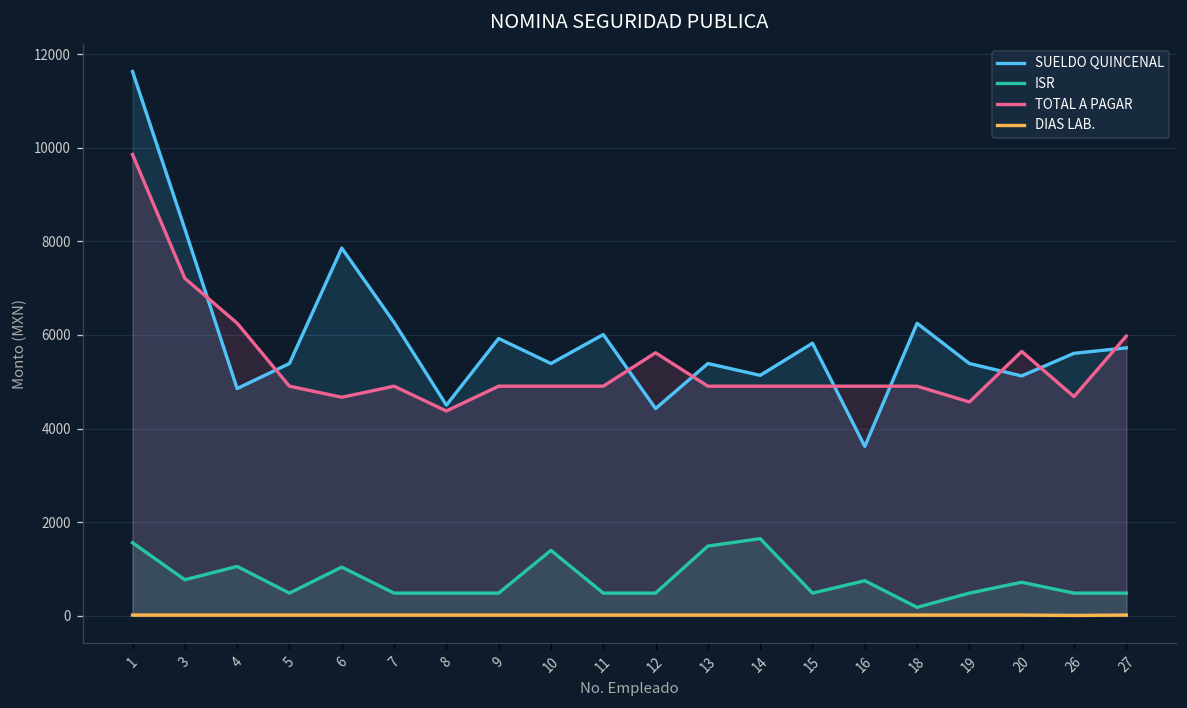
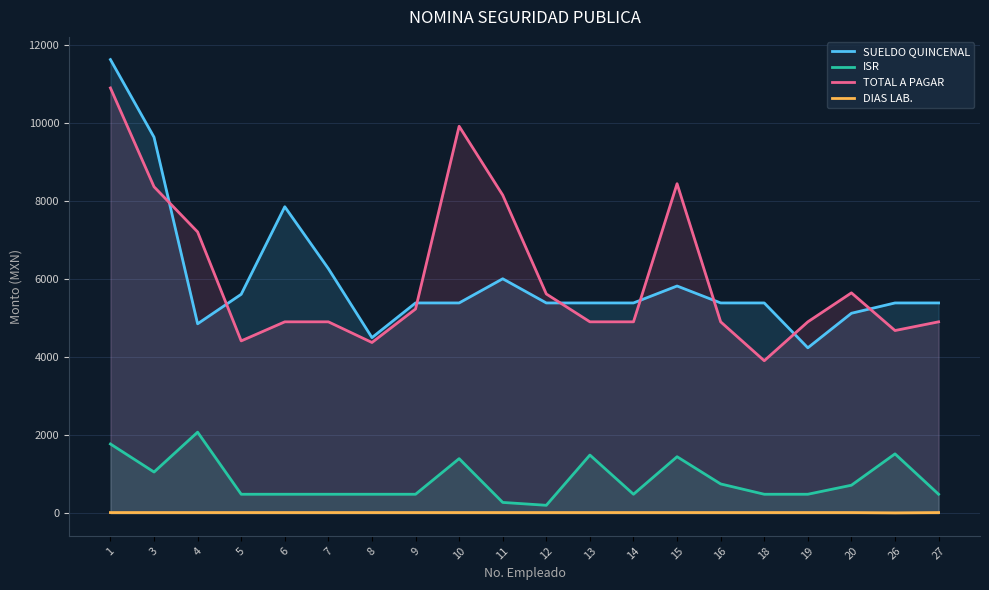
ISR, 1: 1600 -> 1800
TOTAL A PAGAR, 1: 9900 -> 10900
SUELDO QUINCENAL, 3: 8300 -> 9600
ISR, 3: 800 -> 1100
TOTAL A PAGAR, 3: 7200 -> 8400
ISR, 4: 1100 -> 2100
TOTAL A PAGAR, 4: 6300 -> 7200
SUELDO QUINCENAL, 5: 5400 -> 5600
TOTAL A PAGAR, 5: 4900 -> 4400
ISR, 6: 1000 -> 500
TOTAL A PAGAR, 6: 4700 -> 4900
SUELDO QUINCENAL, 9: 5900 -> 5400
TOTAL A PAGAR, 9: 4900 -> 5200
TOTAL A PAGAR, 10: 4900 -> 9900
ISR, 11: 500 -> 300
TOTAL A PAGAR, 11: 4900 -> 8200
SUELDO QUINCENAL, 12: 4400 -> 5400
ISR, 12: 500 -> 200
SUELDO QUINCENAL, 14: 5100 -> 5400
ISR, 14: 1600 -> 500
ISR, 15: 500 -> 1400
TOTAL A PAGAR, 15: 4900 -> 8400
SUELDO QUINCENAL, 16: 3600 -> 5400
SUELDO QUINCENAL, 18: 6200 -> 5400
ISR, 18: 200 -> 500
TOTAL A PAGAR, 18: 4900 -> 3900
SUELDO QUINCENAL, 19: 5400 -> 4200
TOTAL A PAGAR, 19: 4600 -> 4900
SUELDO QUINCENAL, 26: 5600 -> 5400
ISR, 26: 500 -> 1500
SUELDO QUINCENAL, 27: 5700 -> 5400
TOTAL A PAGAR, 27: 6000 -> 4900
